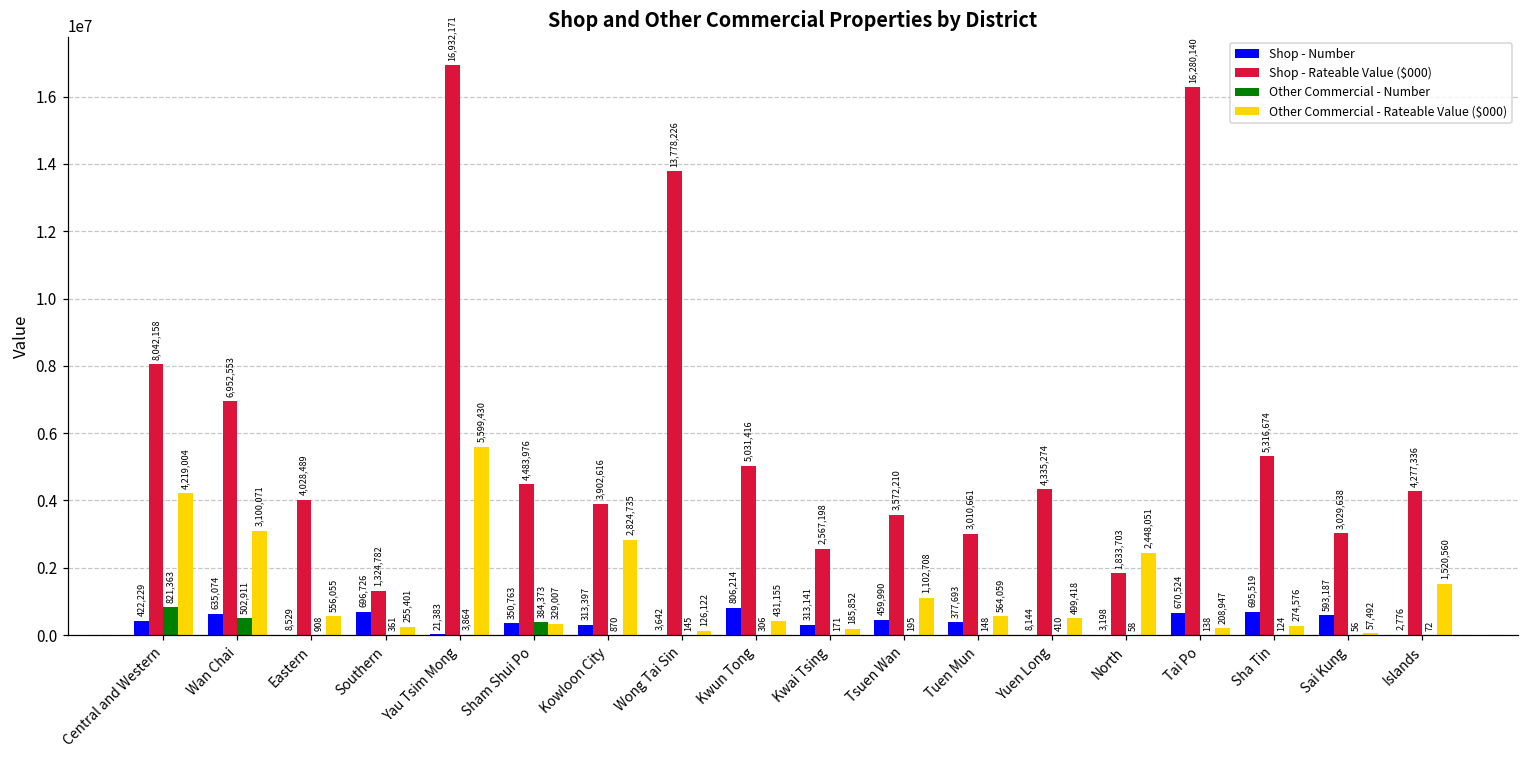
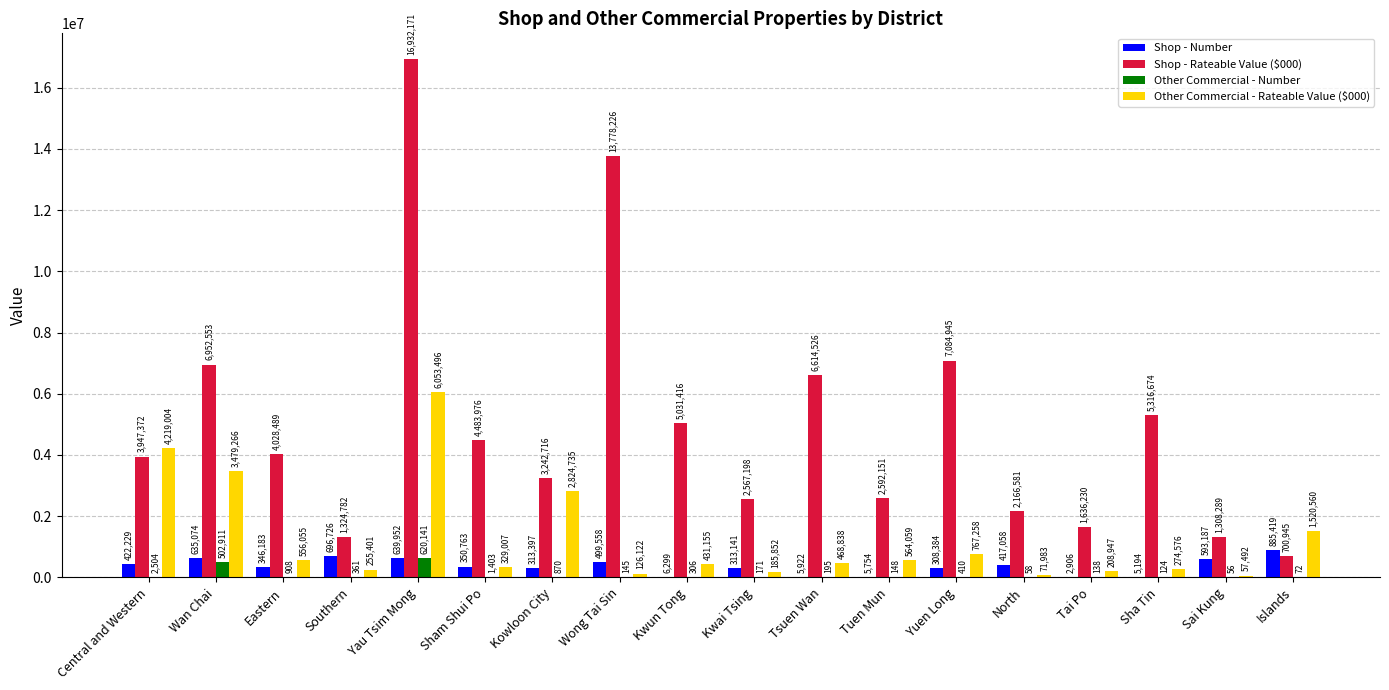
Shop - Rateable Value ($000), Central and Western: 8,042,158 -> 3,947,372
Other Commercial - Number, Central and Western: 821,363 -> 2,504
Other Commercial - Rateable Value ($000), Wan Chai: 3,100,071 -> 3,479,266
Shop - Number, Eastern: 8,529 -> 346,183
Shop - Number, Yau Tsim Mong: 21,383 -> 639,952
Other Commercial - Number, Yau Tsim Mong: 3,864 -> 620,141
Other Commercial - Rateable Value ($000), Yau Tsim Mong: 5,599,430 -> 6,053,496
Other Commercial - Number, Sham Shui Po: 384,373 -> 1,403
Shop - Rateable Value ($000), Kowloon City: 3,902,616 -> 3,242,716
Shop - Number, Wong Tai Sin: 3,642 -> 499,558
Shop - Number, Kwun Tong: 806,214 -> 6,299
Shop - Number, Tsuen Wan: 459,990 -> 5,922
Shop - Rateable Value ($000), Tsuen Wan: 3,572,210 -> 6,614,526
Other Commercial - Rateable Value ($000), Tsuen Wan: 1,102,708 -> 468,838
Shop - Number, Tuen Mun: 377,693 -> 5,754
Shop - Rateable Value ($000), Tuen Mun: 3,010,661 -> 2,592,151
Shop - Number, Yuen Long: 8,144 -> 308,384
Shop - Rateable Value ($000), Yuen Long: 4,335,274 -> 7,084,945
Other Commercial - Rateable Value ($000), Yuen Long: 499,418 -> 767,258
Shop - Number, North: 3,198 -> 417,058
Shop - Rateable Value ($000), North: 1,833,703 -> 2,166,581
Other Commercial - Rateable Value ($000), North: 2,448,051 -> 71,983
Shop - Number, Tai Po: 670,524 -> 2,906
Shop - Rateable Value ($000), Tai Po: 16,280,140 -> 1,636,230
Shop - Number, Sha Tin: 695,519 -> 5,194
Shop - Rateable Value ($000), Sai Kung: 3,029,638 -> 1,308,289
Shop - Number, Islands: 2,776 -> 885,419
Shop - Rateable Value ($000), Islands: 4,277,336 -> 700,945
